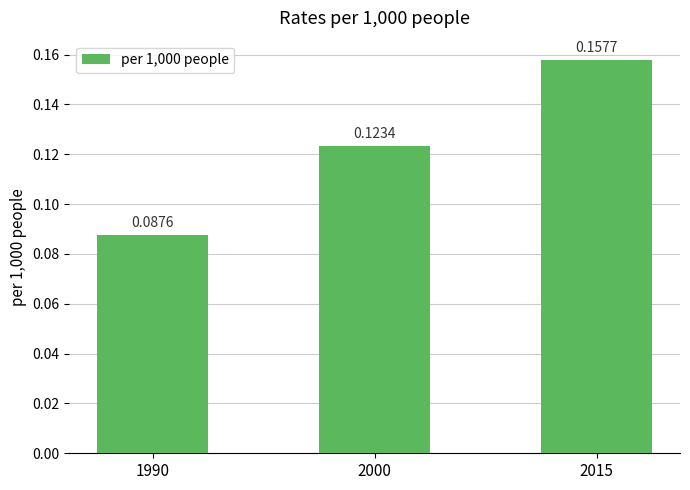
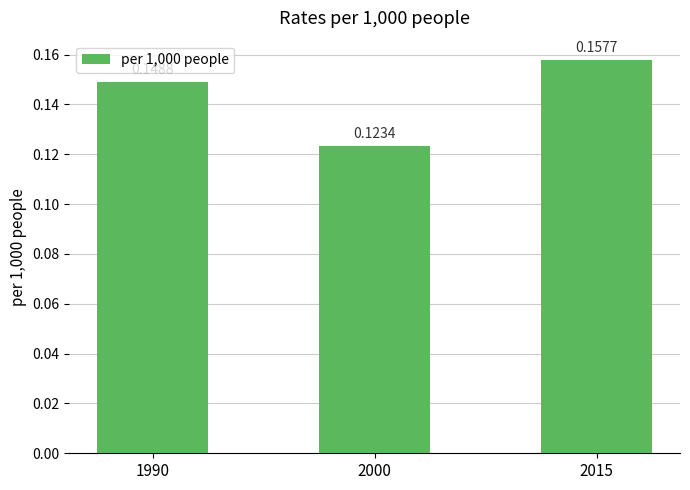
1990: 0.088 -> 0.149
